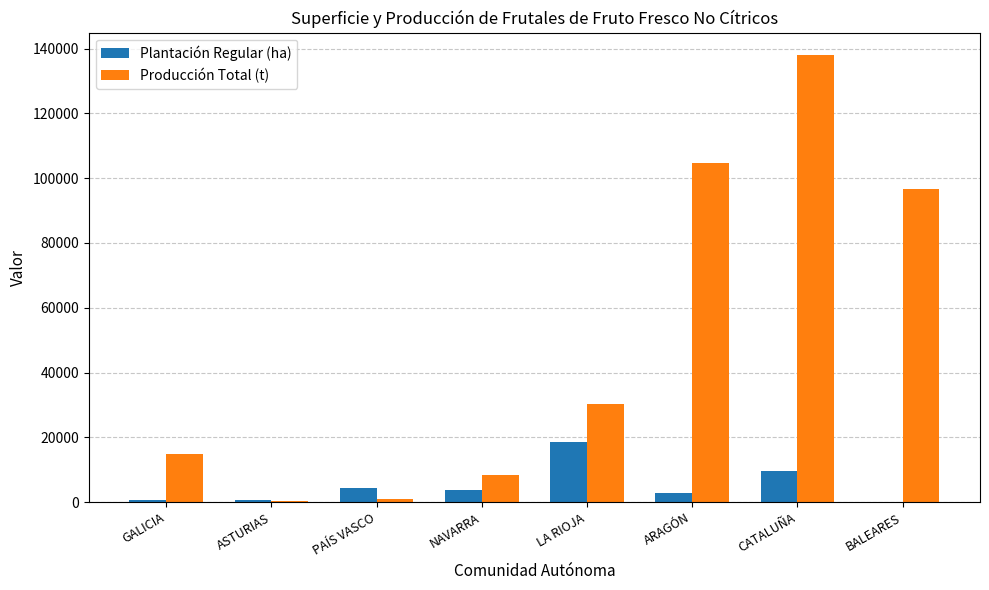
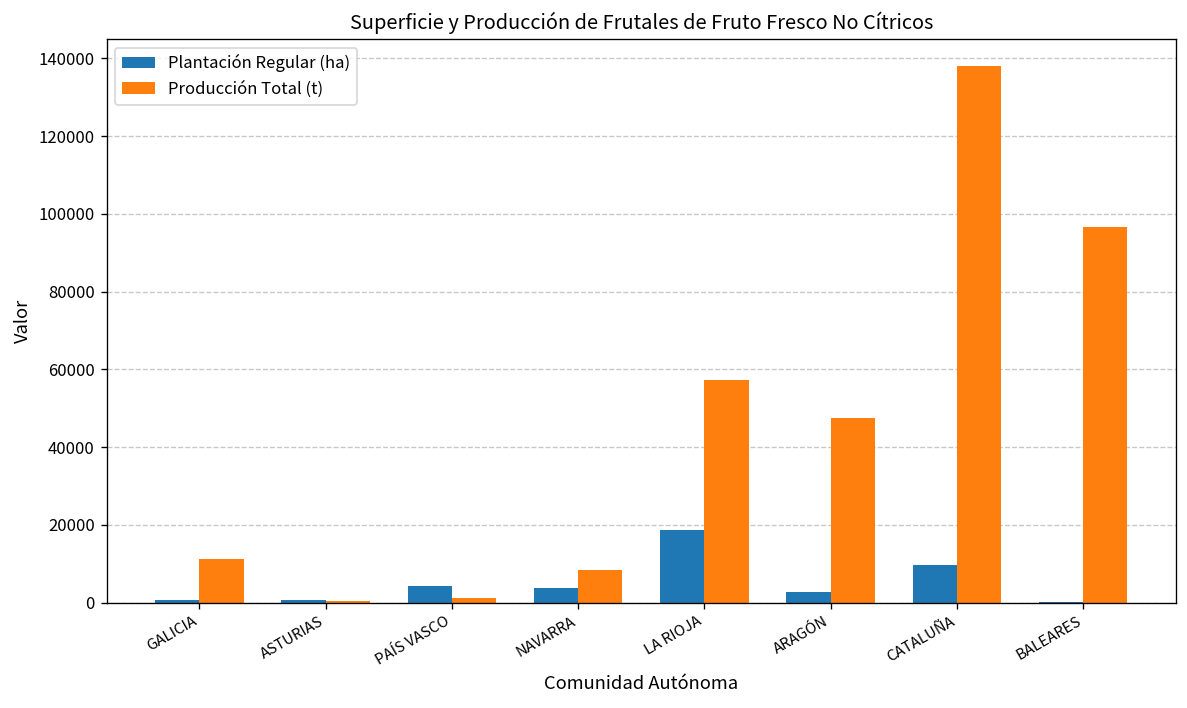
Producción Total (t), GALICIA: 15000 -> 11000
Producción Total (t), LA RIOJA: 30000 -> 57000
Producción Total (t), ARAGÓN: 105000 -> 47000
